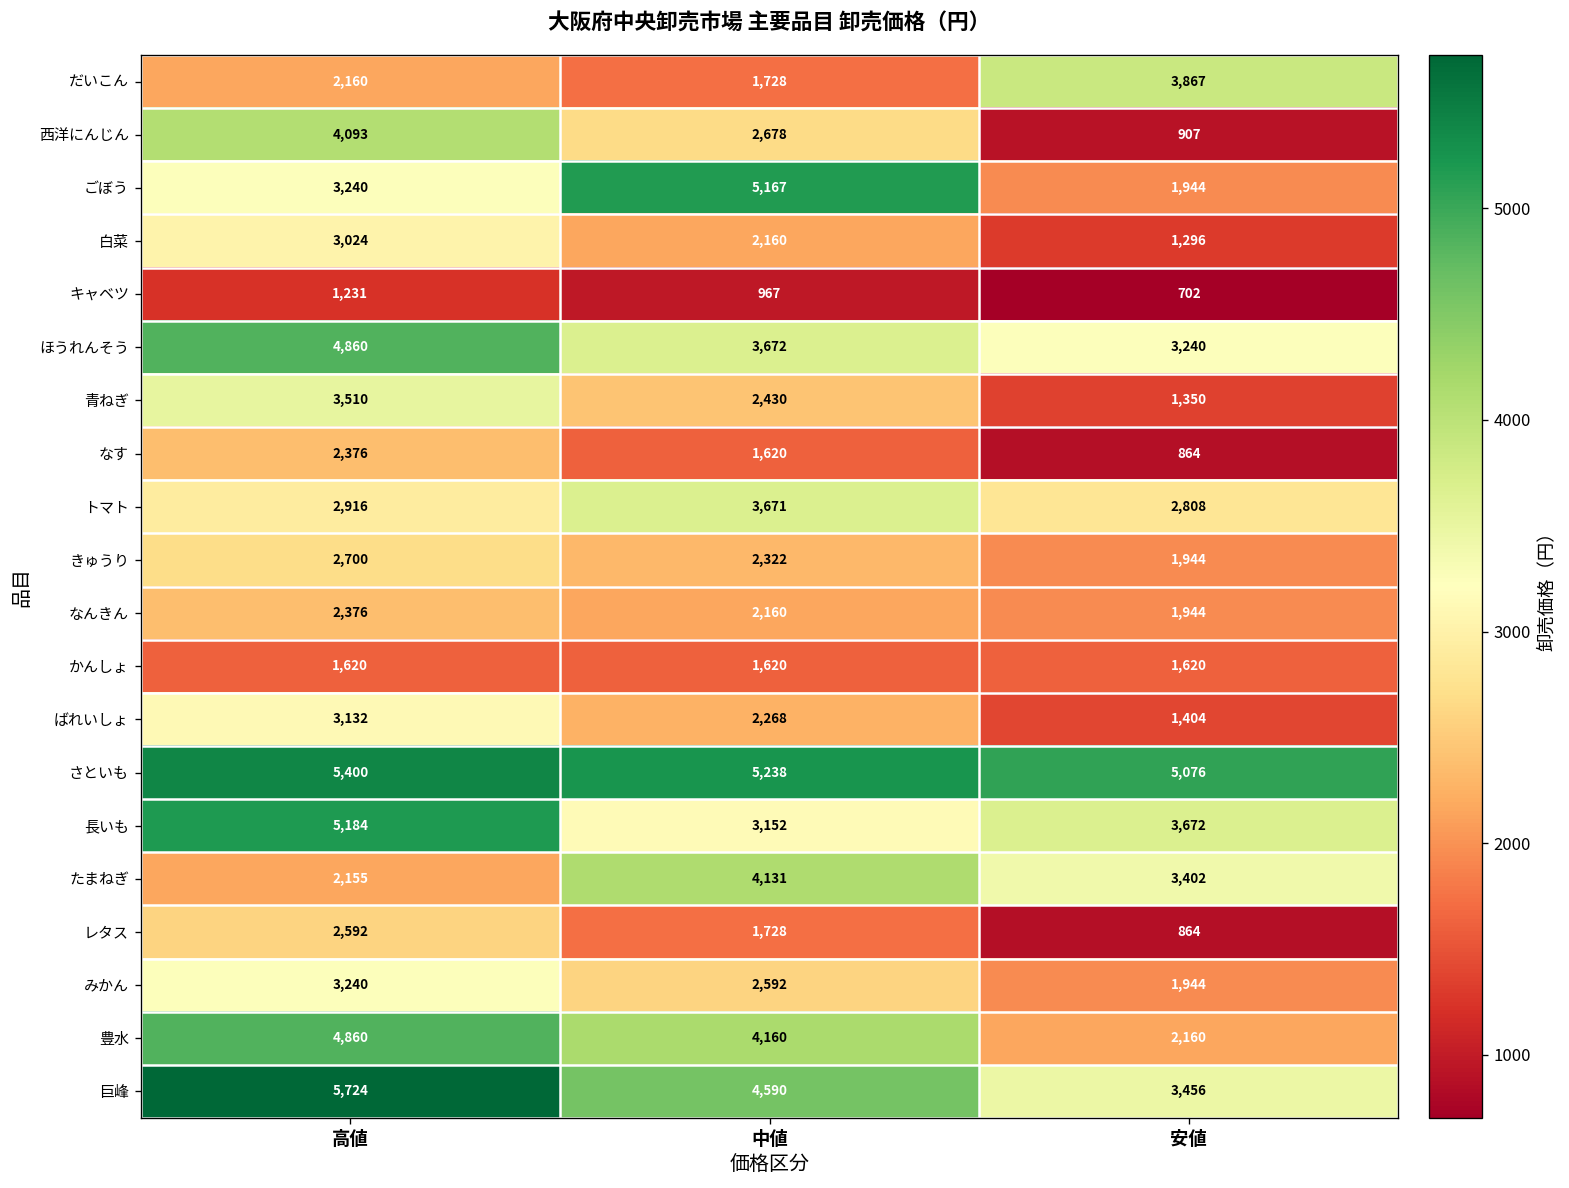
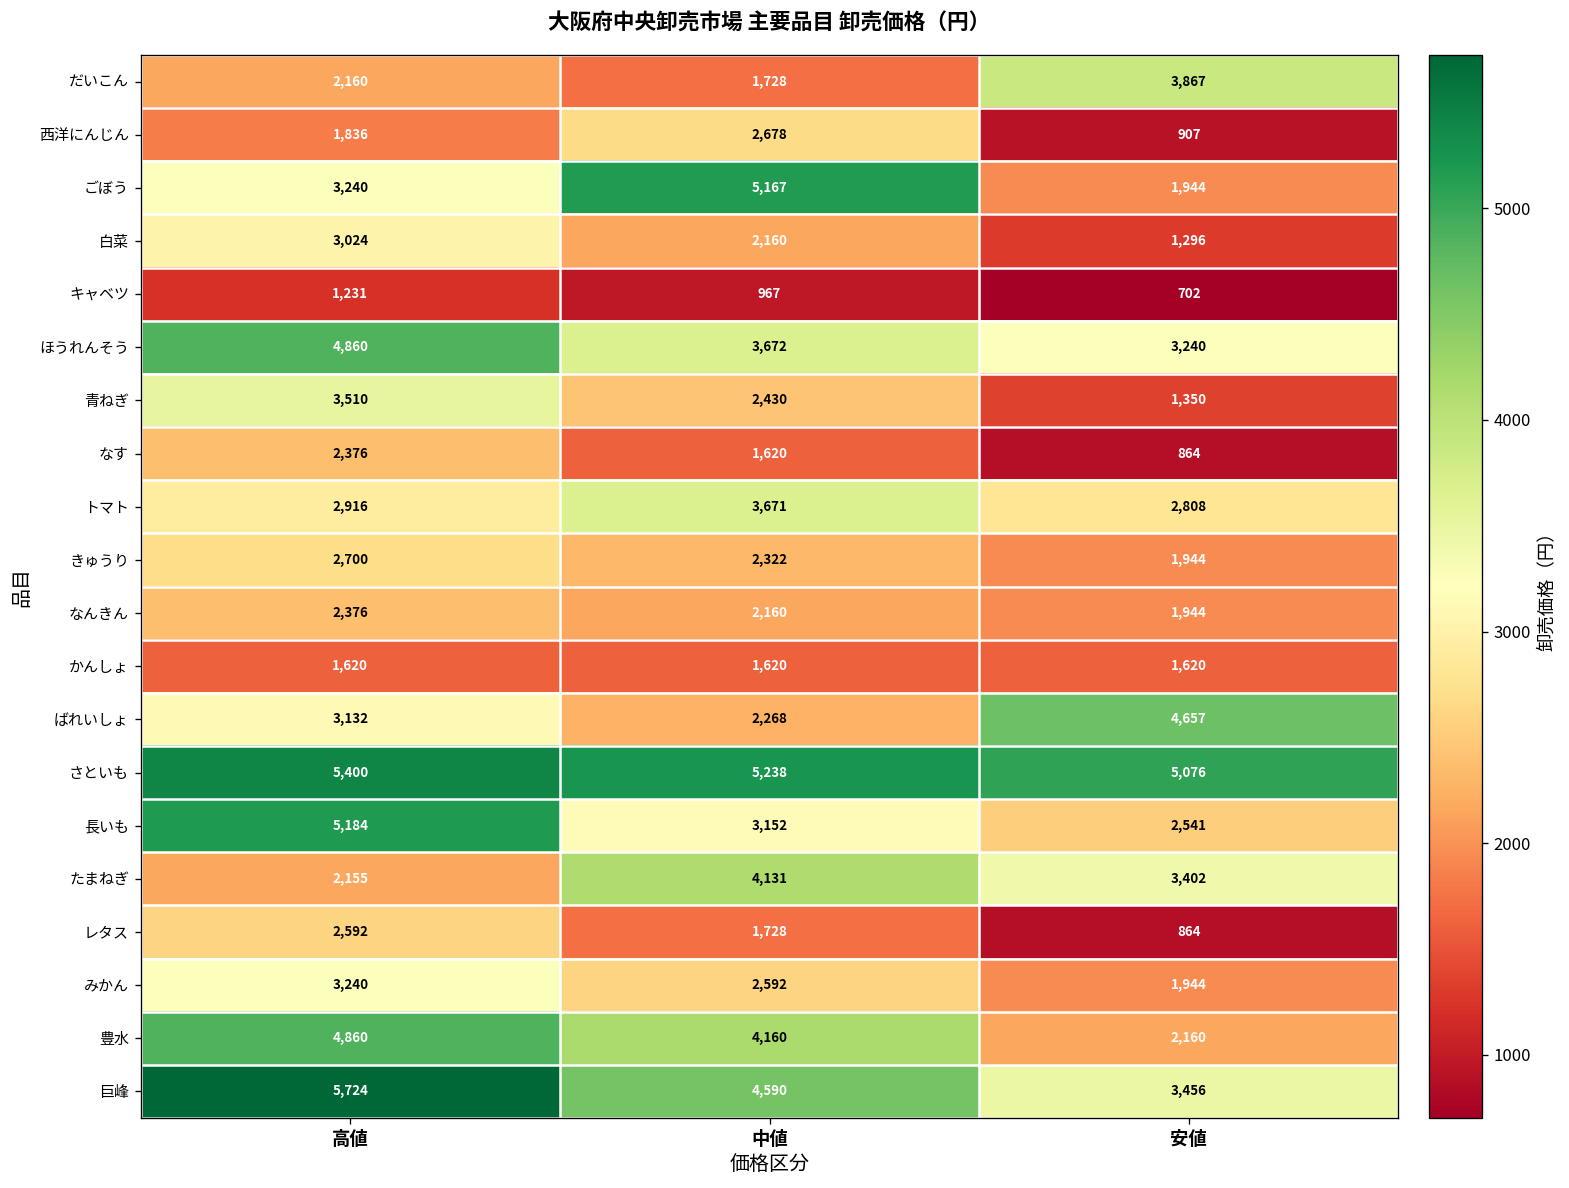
西洋にんじん, 高値: 4,093 -> 1,836
ばれいしょ, 安値: 1,404 -> 4,657
長いも, 安値: 3,672 -> 2,541
